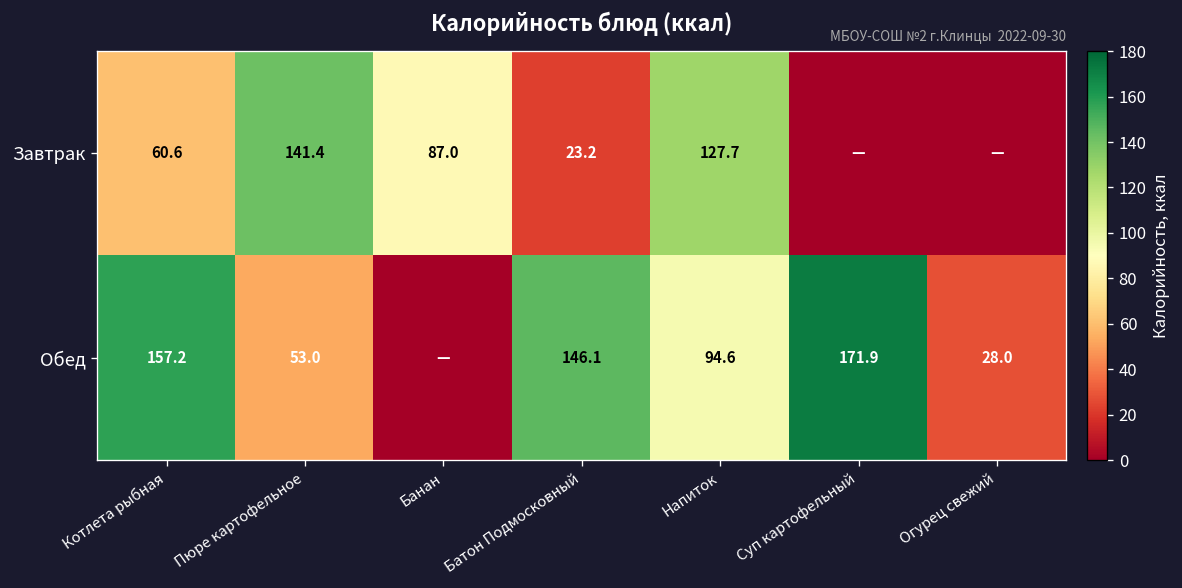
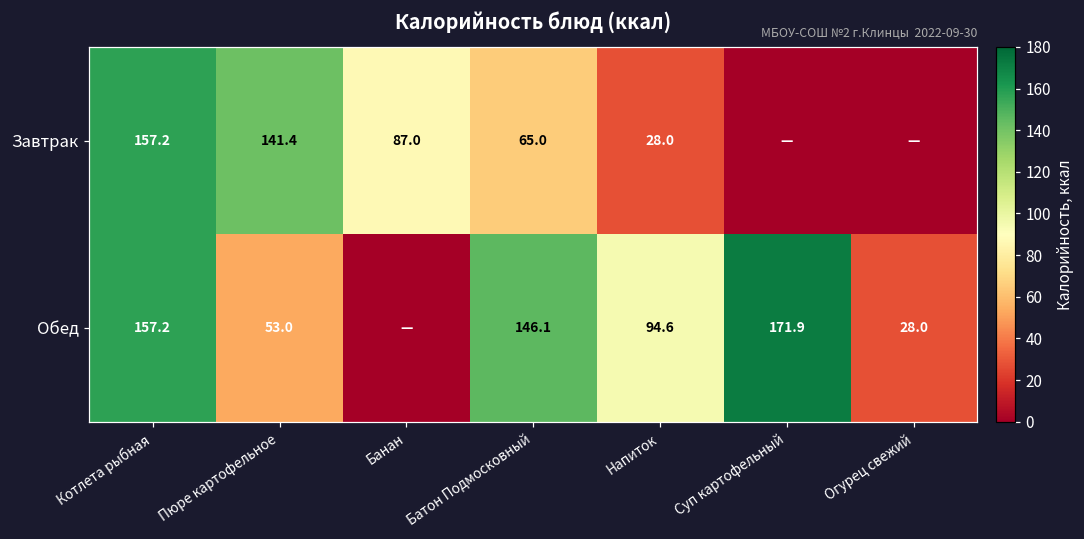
Завтрак, Котлета рыбная: 60.6 -> 157.2
Завтрак, Батон Подмосковный: 23.2 -> 65.0
Завтрак, Напиток: 127.7 -> 28.0
